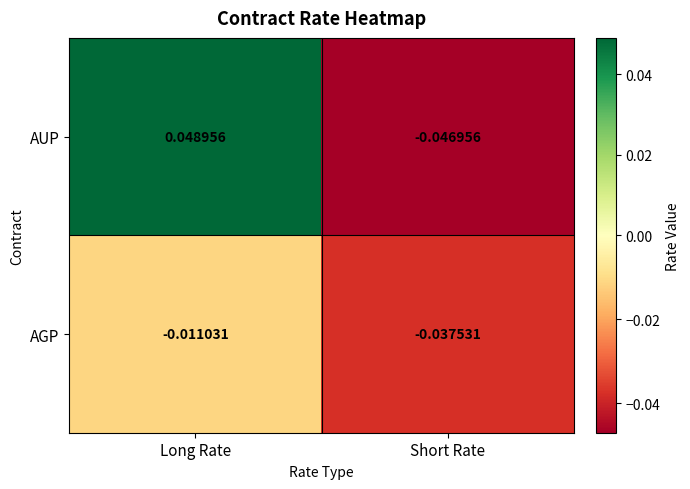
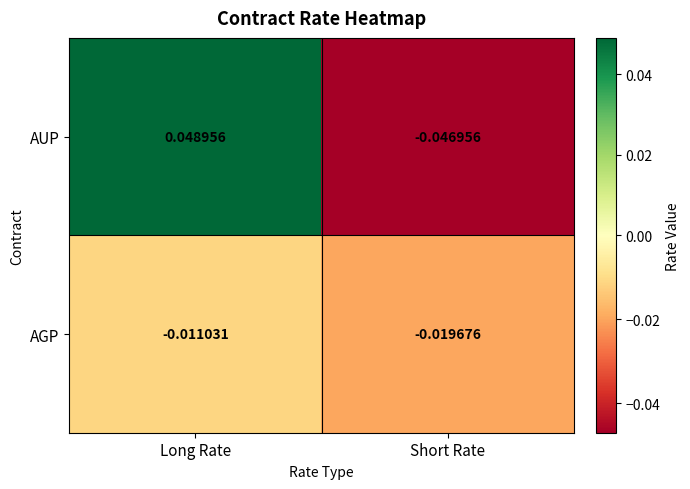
AGP, Short Rate: -0.037531 -> -0.019676
